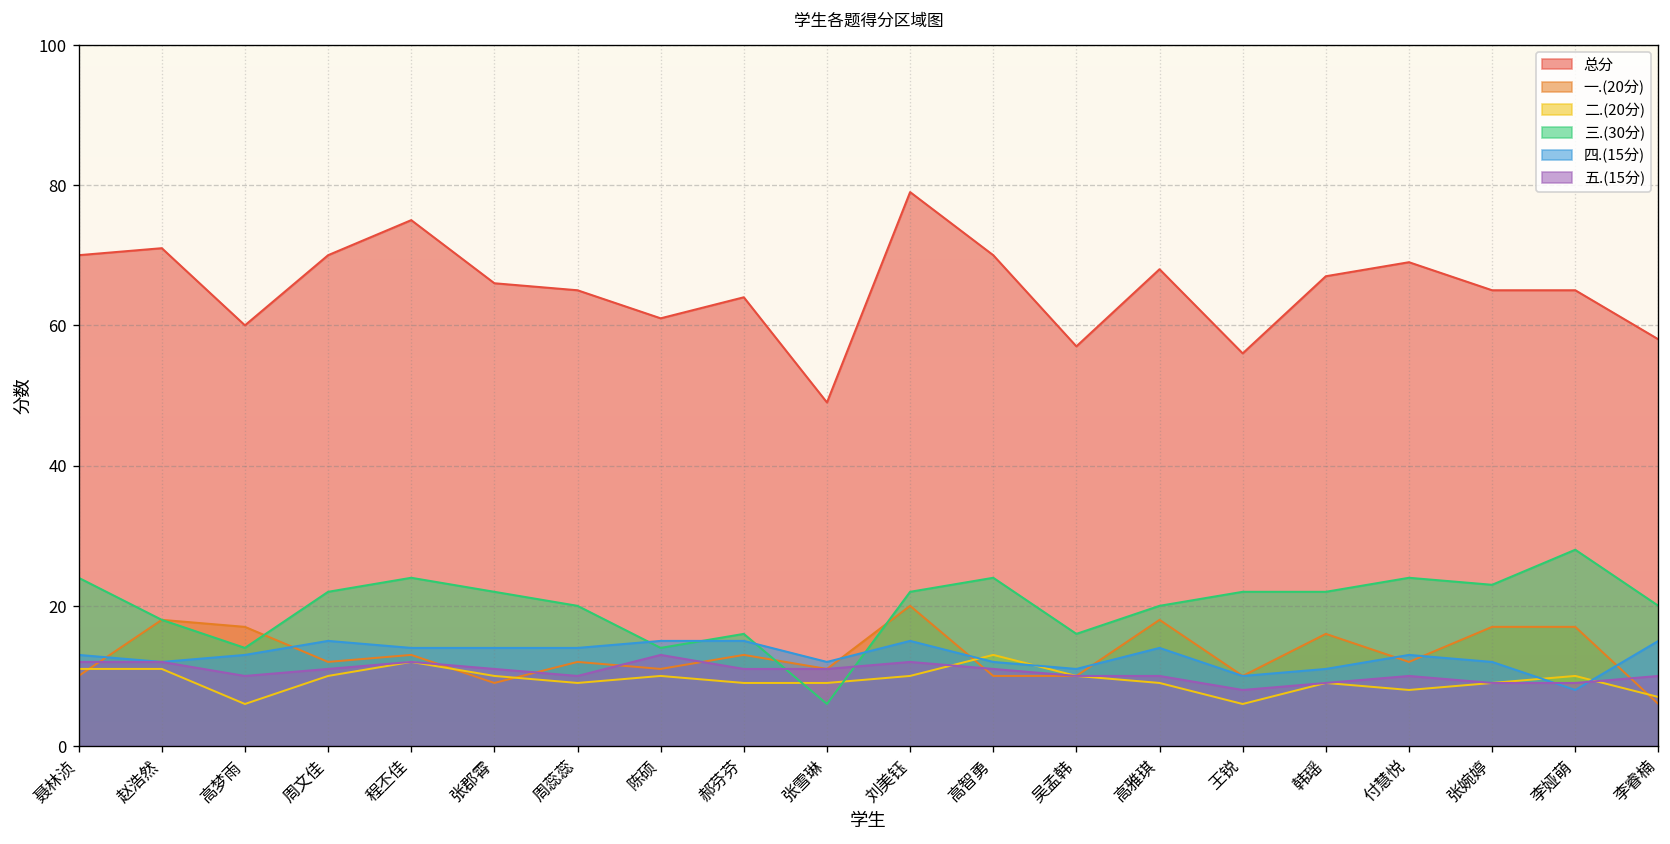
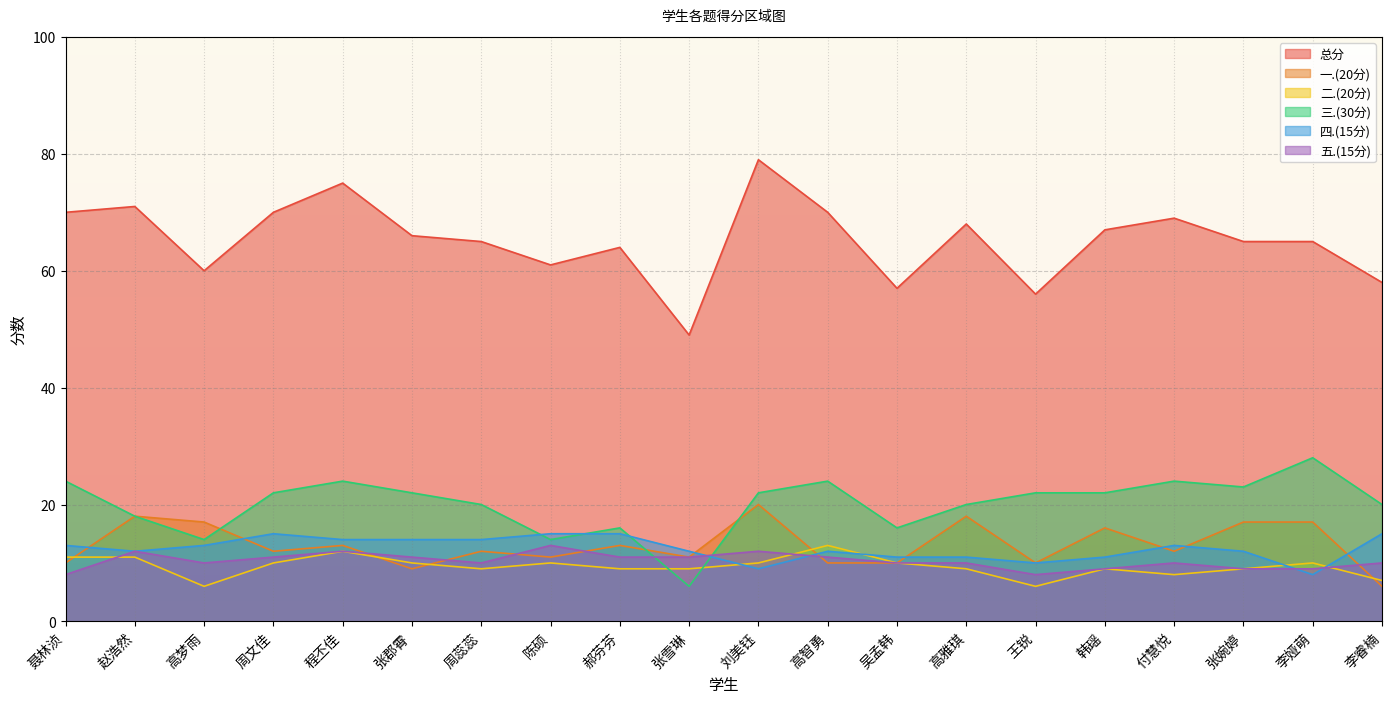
五.(15分), 聂林浈: 12 -> 8
四.(15分), 刘美钰: 15 -> 9
四.(15分), 高雅琪: 14 -> 11
